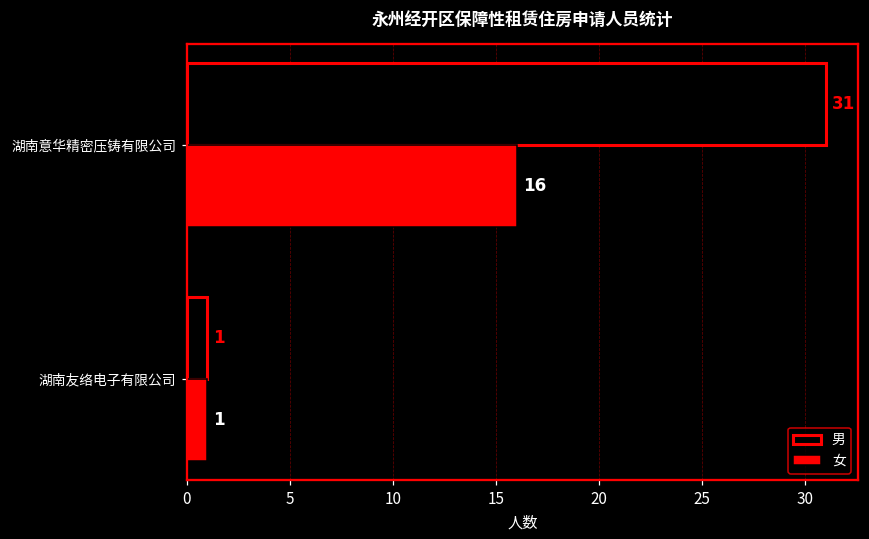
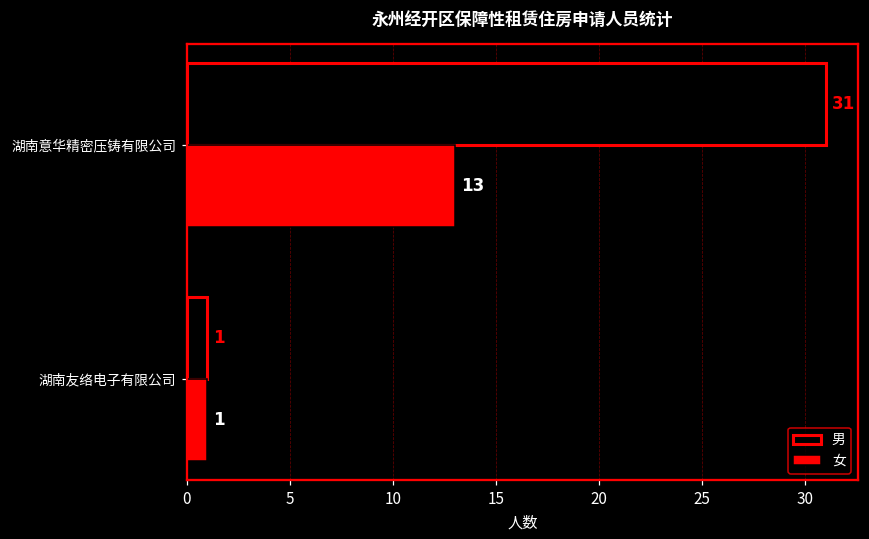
女, 湖南意华精密压铸有限公司: 16 -> 13
